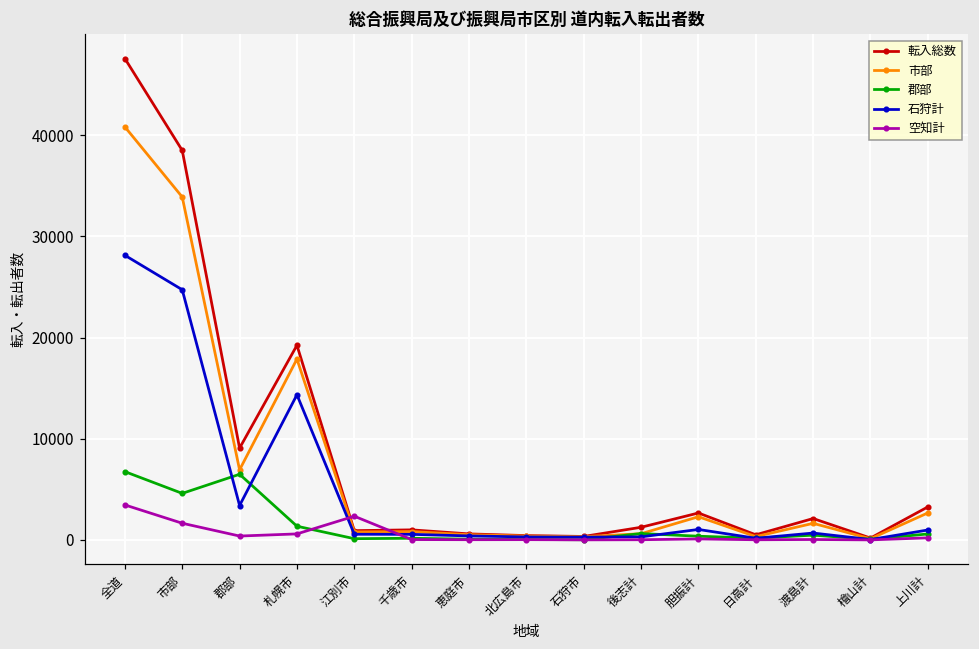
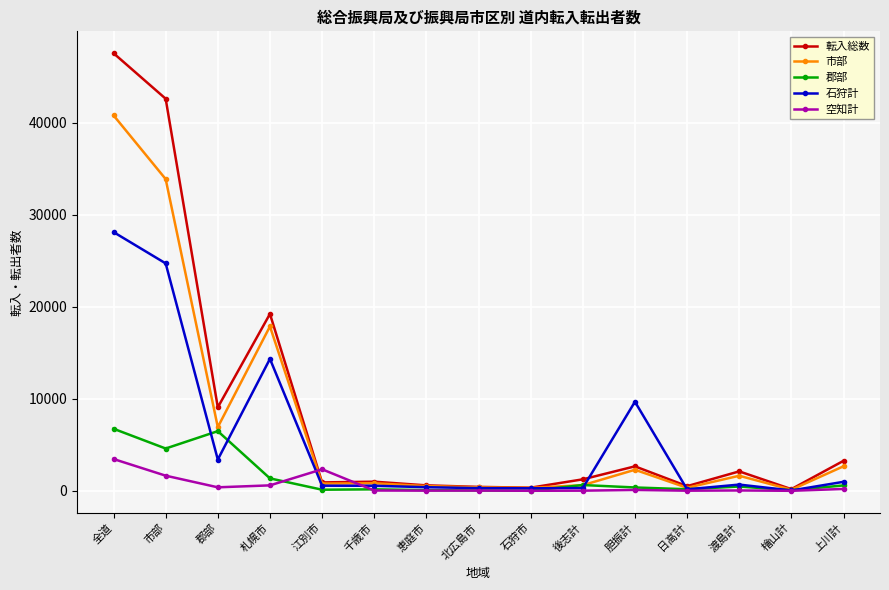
転入総数, 市部: 39000 -> 43000
石狩計, 胆振計: 1000 -> 10000
